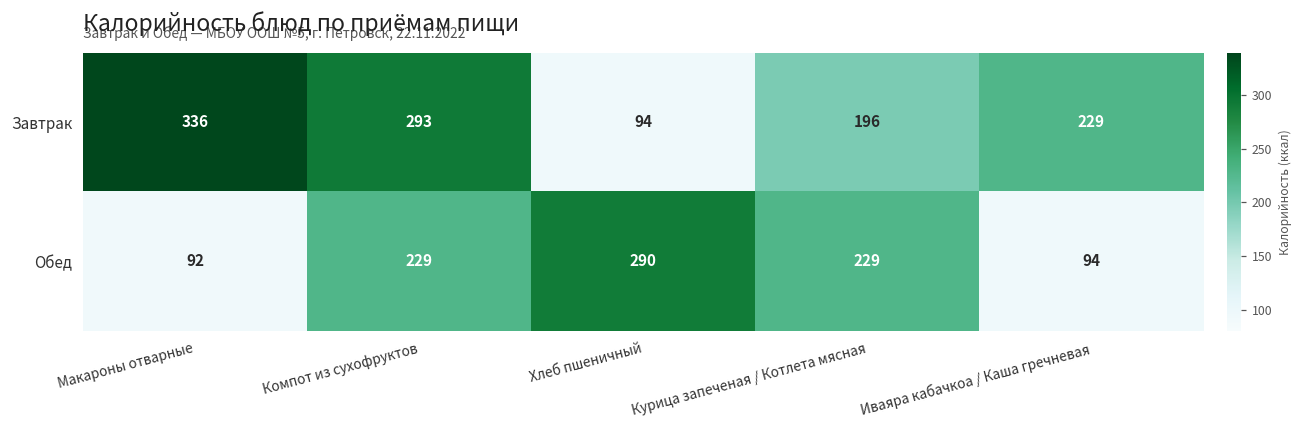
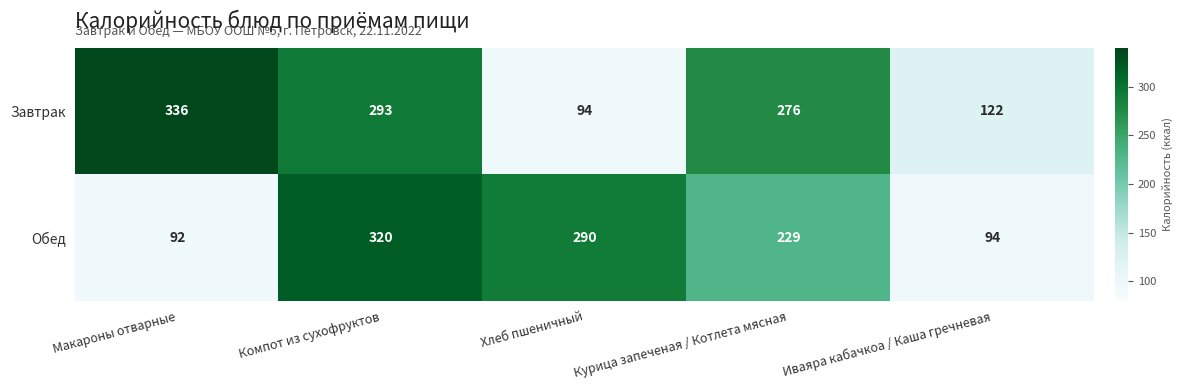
Завтрак, Курица запеченая / Котлета мясная: 196 -> 276
Завтрак, Иваяра кабачкоа / Каша гречневая: 229 -> 122
Обед, Компот из сухофруктов: 229 -> 320
